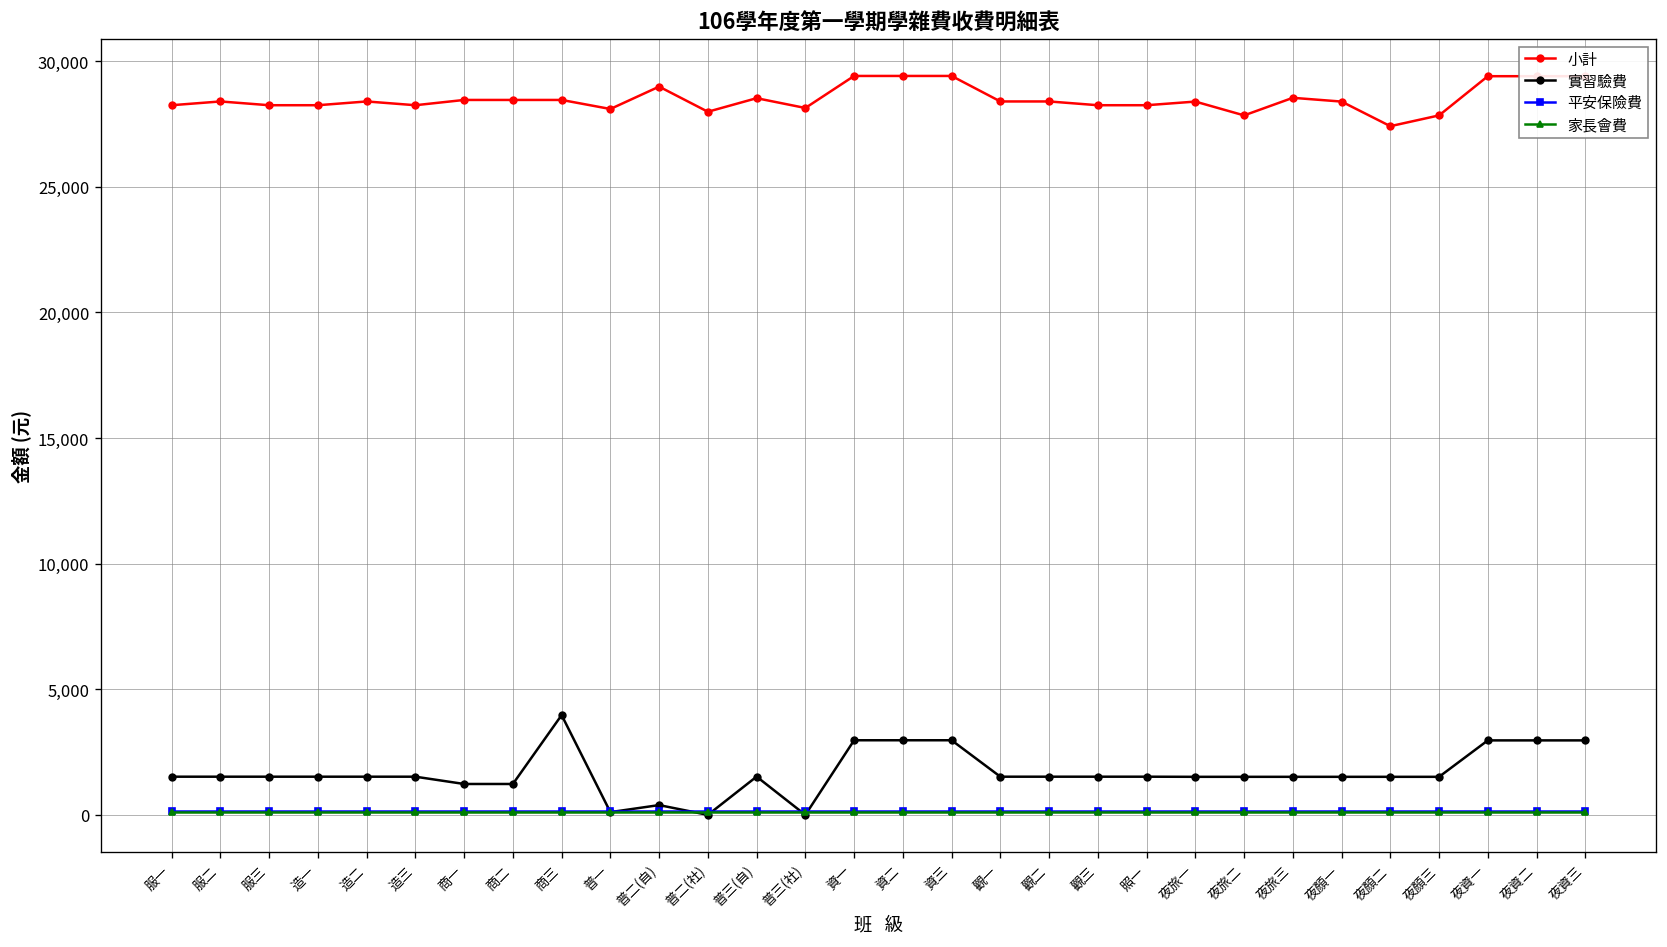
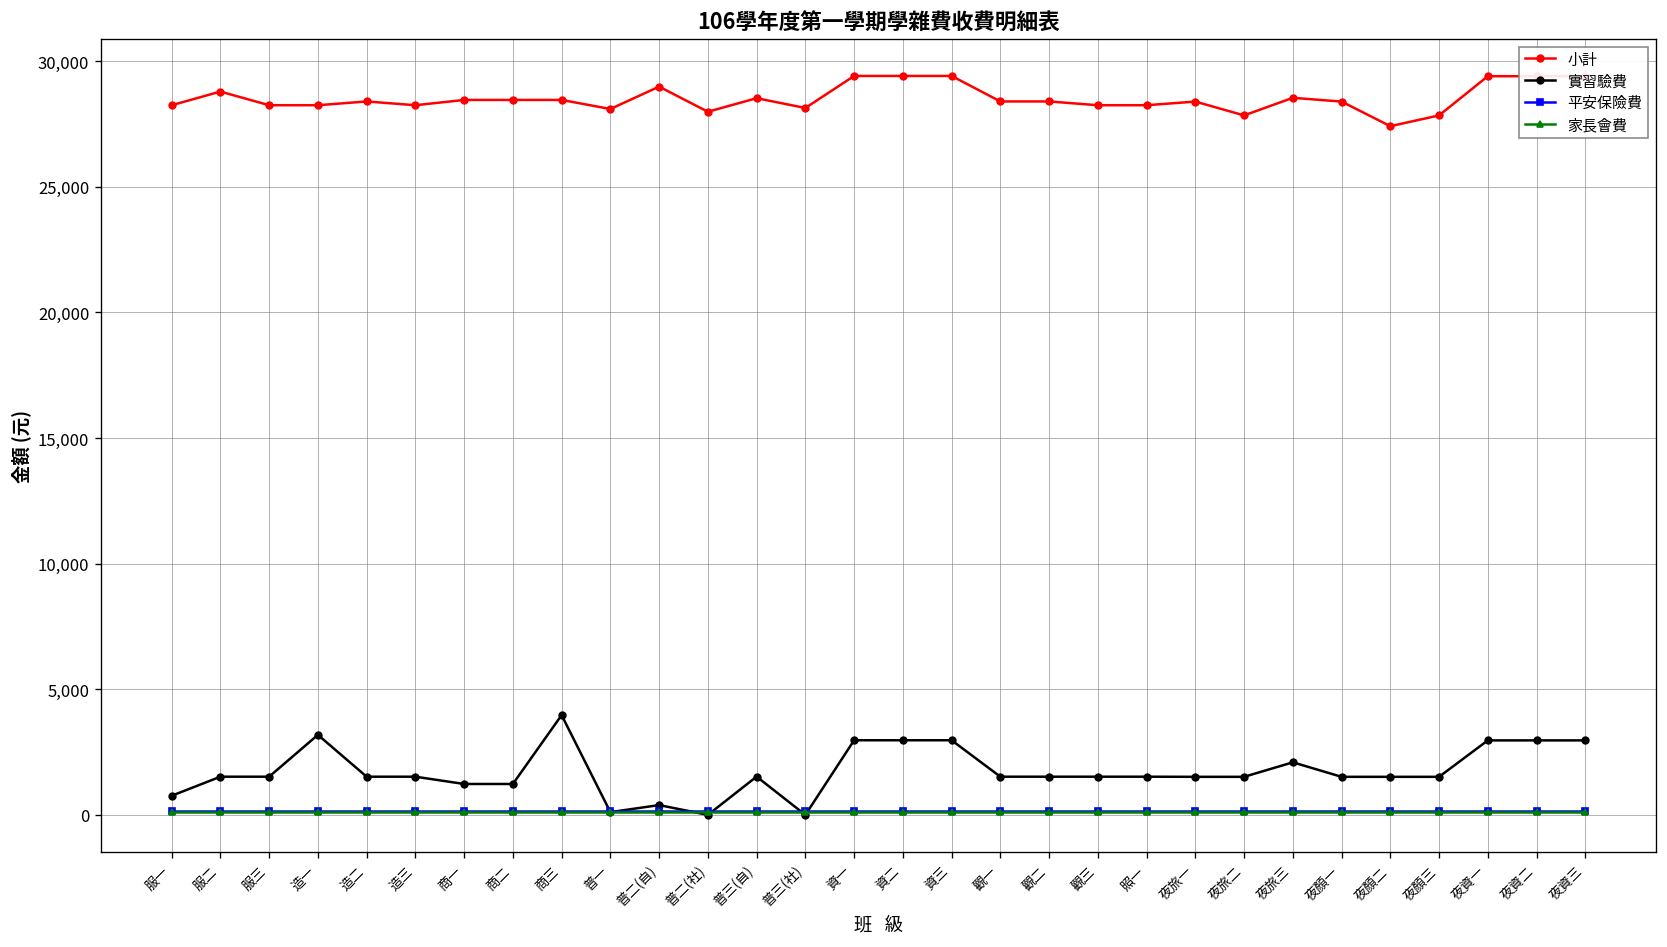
實習驗費, 服一: 1,500 -> 800
小計, 服二: 28,400 -> 28,800
實習驗費, 造一: 1,500 -> 3,200
實習驗費, 夜旅三: 1,500 -> 2,100
